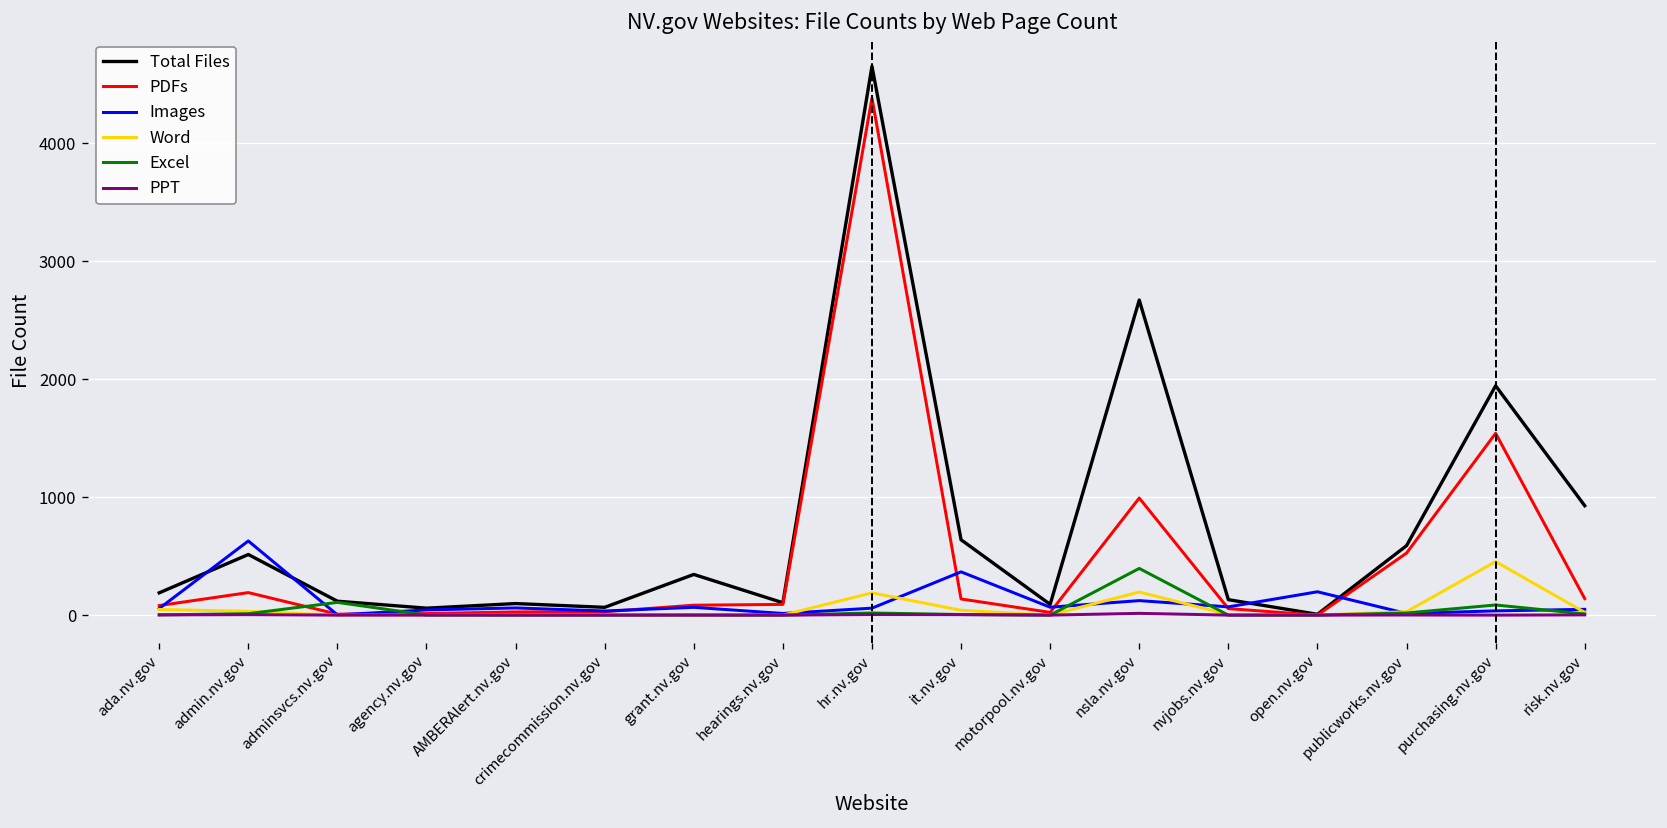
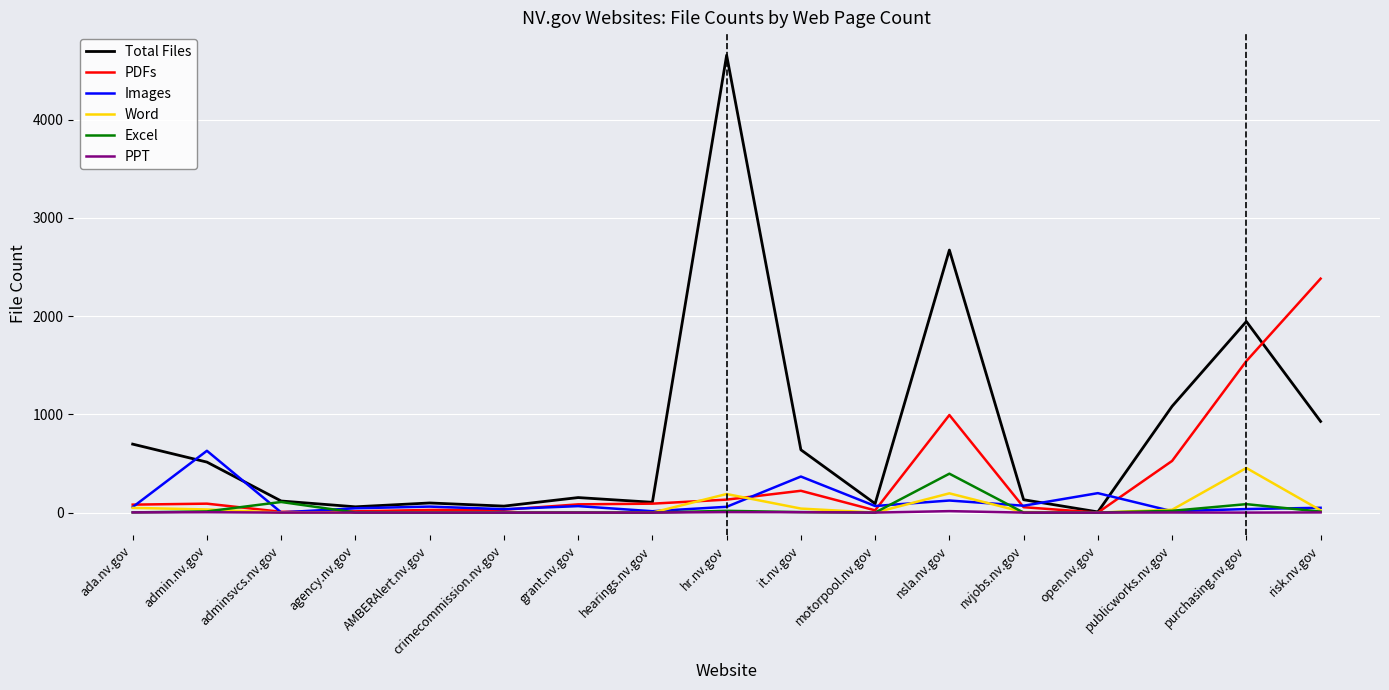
Total Files, ada.nv.gov: 200 -> 700
PDFs, admin.nv.gov: 200 -> 100
Total Files, grant.nv.gov: 300 -> 200
PDFs, hr.nv.gov: 4400 -> 100
PDFs, it.nv.gov: 100 -> 200
Total Files, publicworks.nv.gov: 600 -> 1100
PDFs, risk.nv.gov: 100 -> 2400
